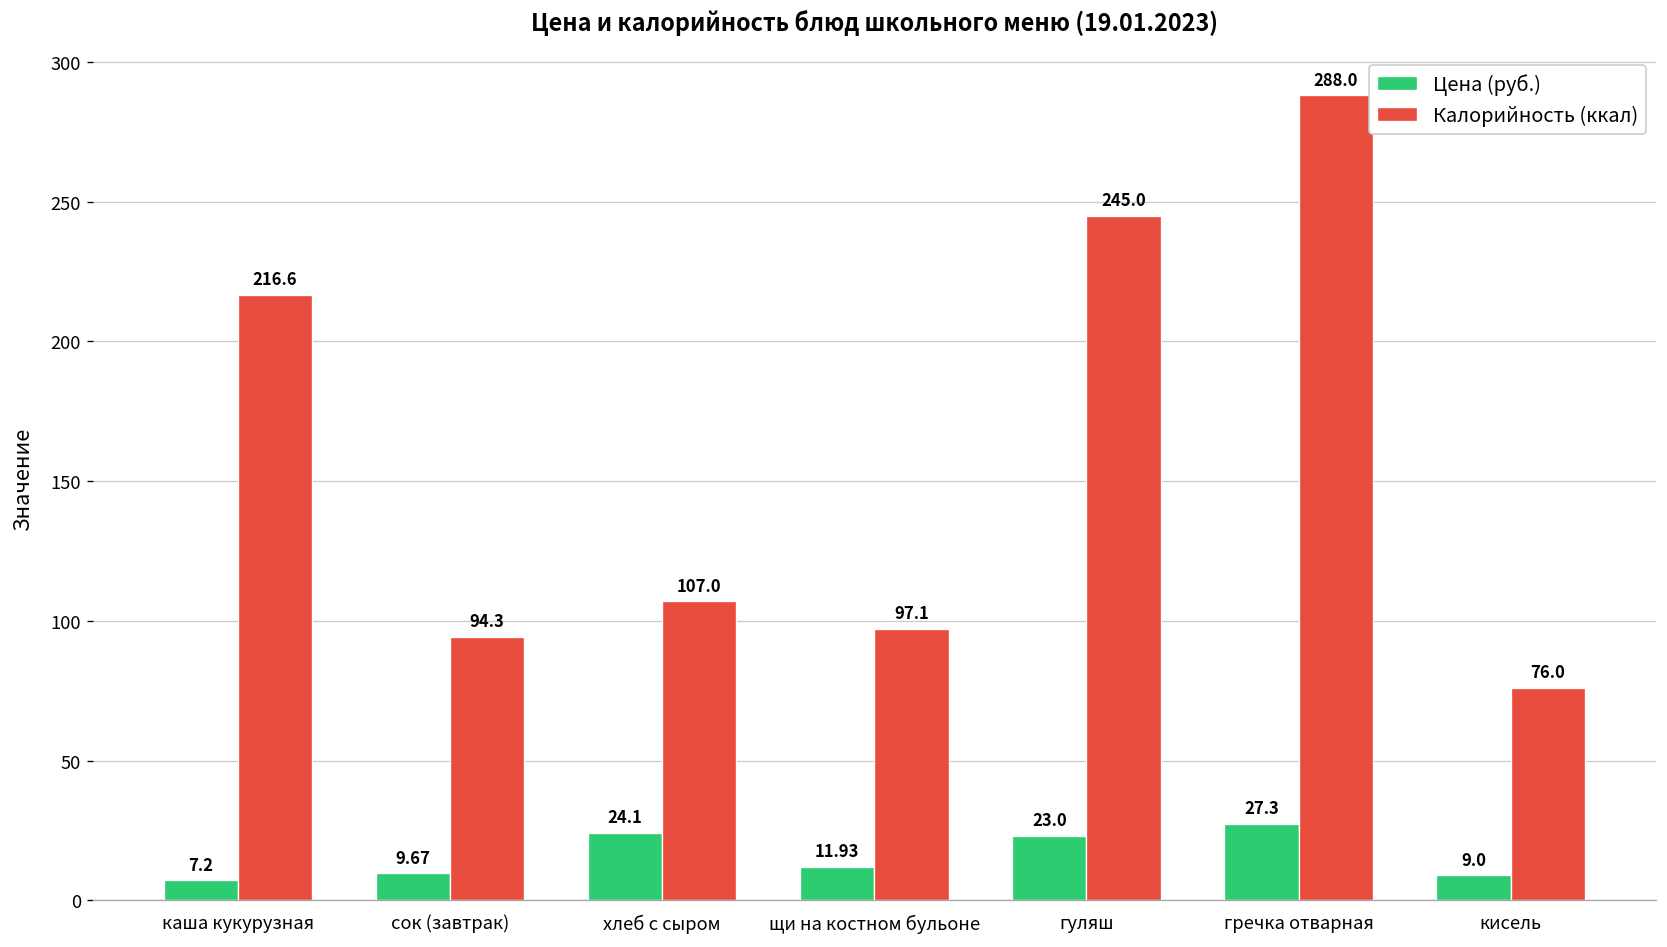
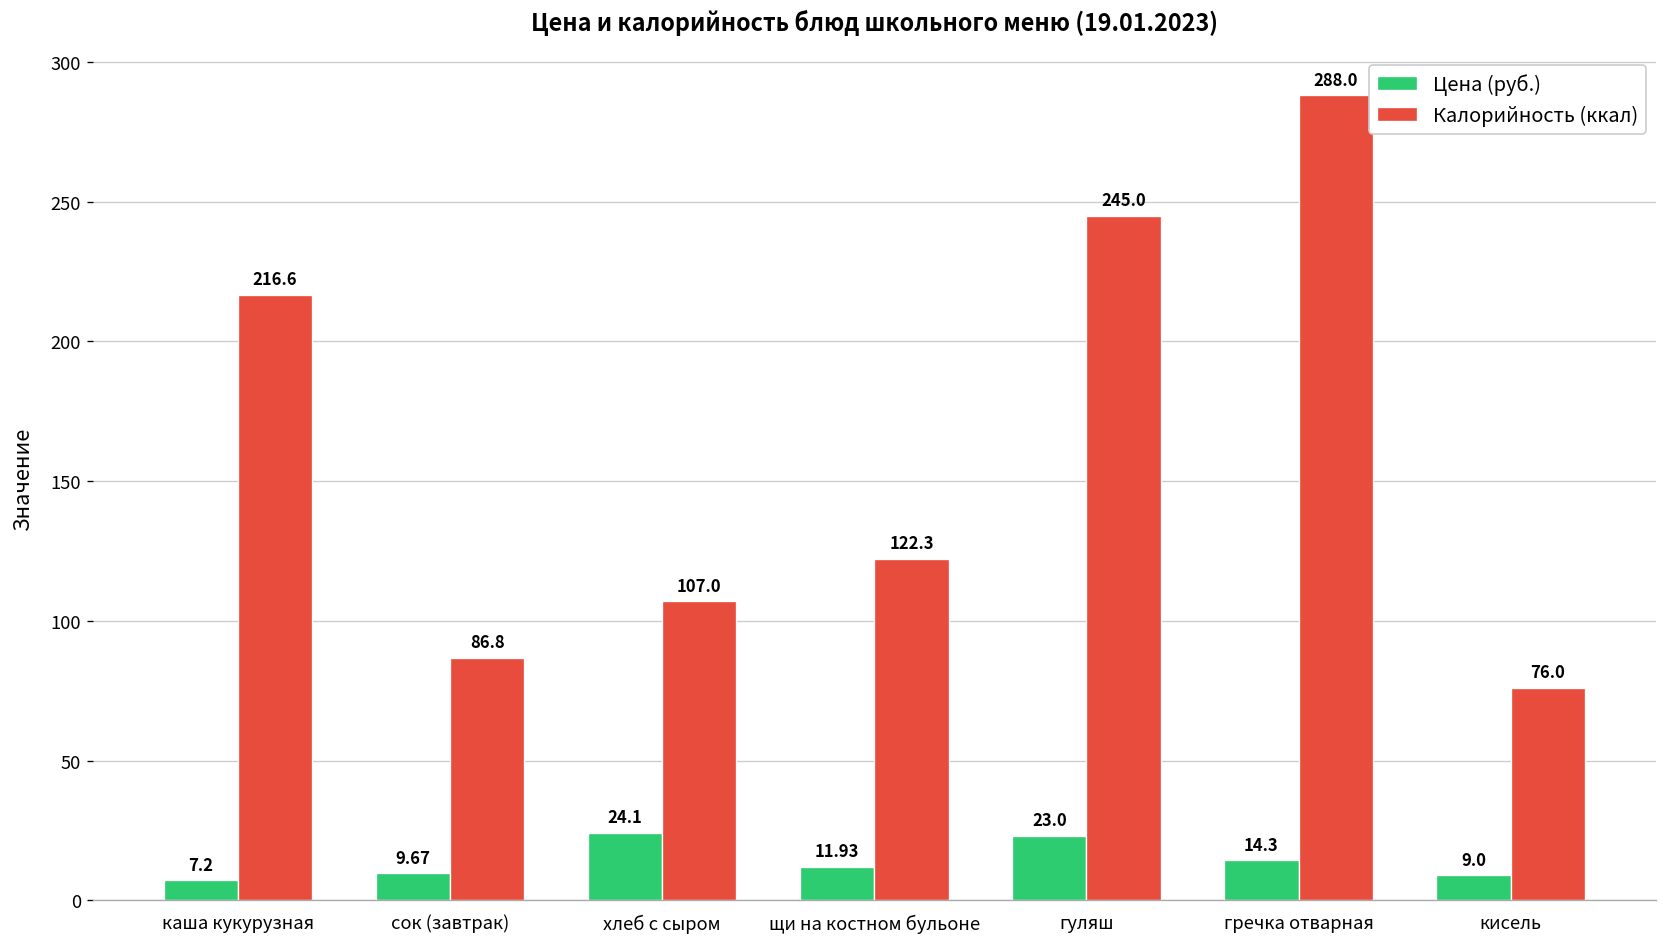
Калорийность (ккал), сок (завтрак): 94.3 -> 86.8
Калорийность (ккал), щи на костном бульоне: 97.1 -> 122.3
Цена (руб.), гречка отварная: 27.3 -> 14.3
